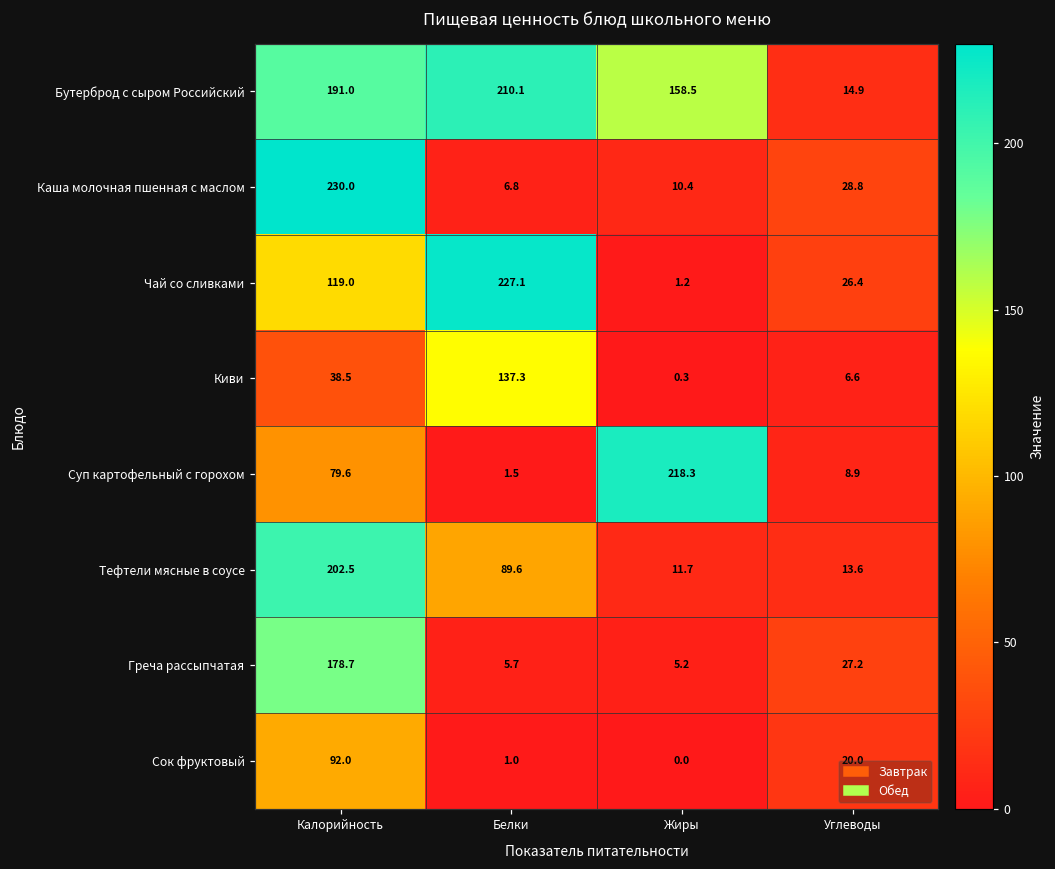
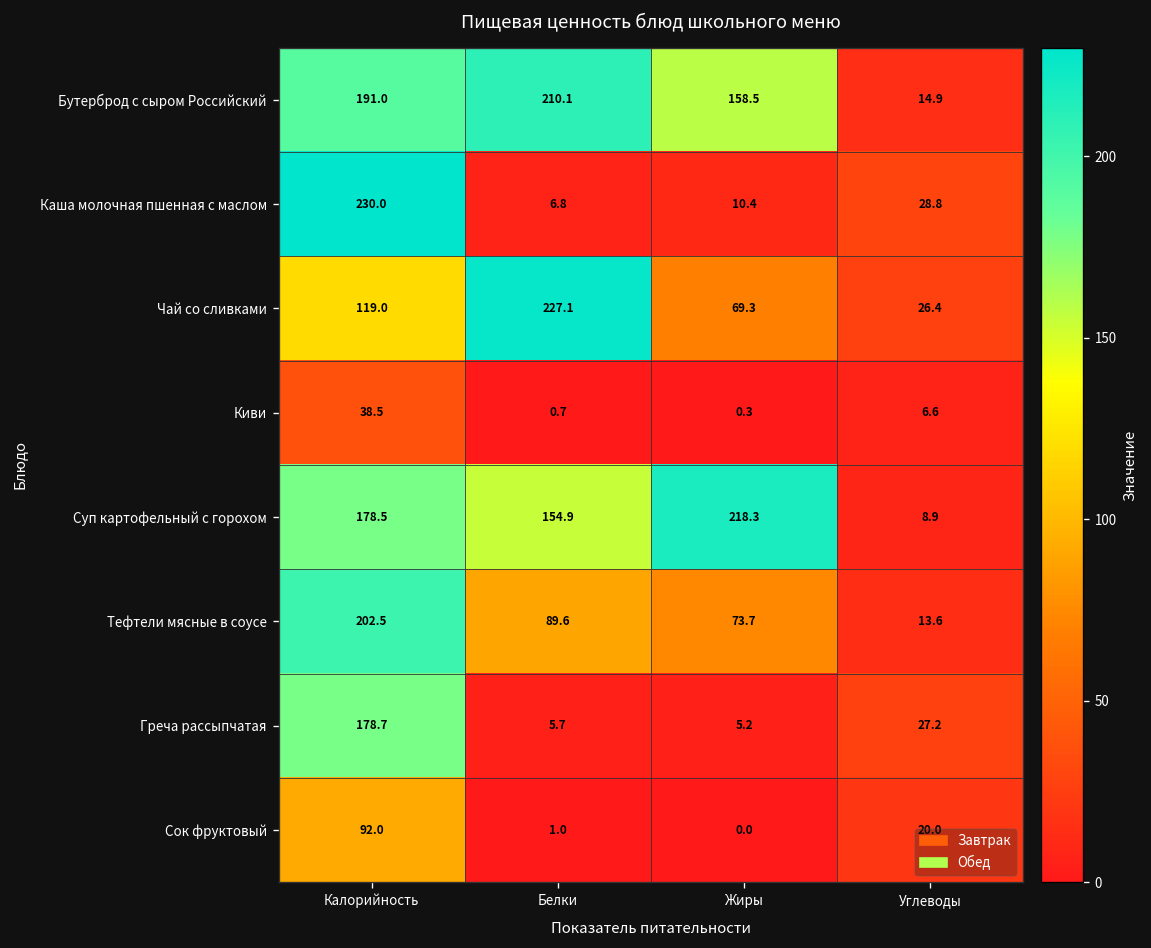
Чай со сливками, Жиры: 1.2 -> 69.3
Киви, Белки: 137.3 -> 0.7
Суп картофельный с горохом, Калорийность: 79.6 -> 178.5
Суп картофельный с горохом, Белки: 1.5 -> 154.9
Тефтели мясные в соусе, Жиры: 11.7 -> 73.7
